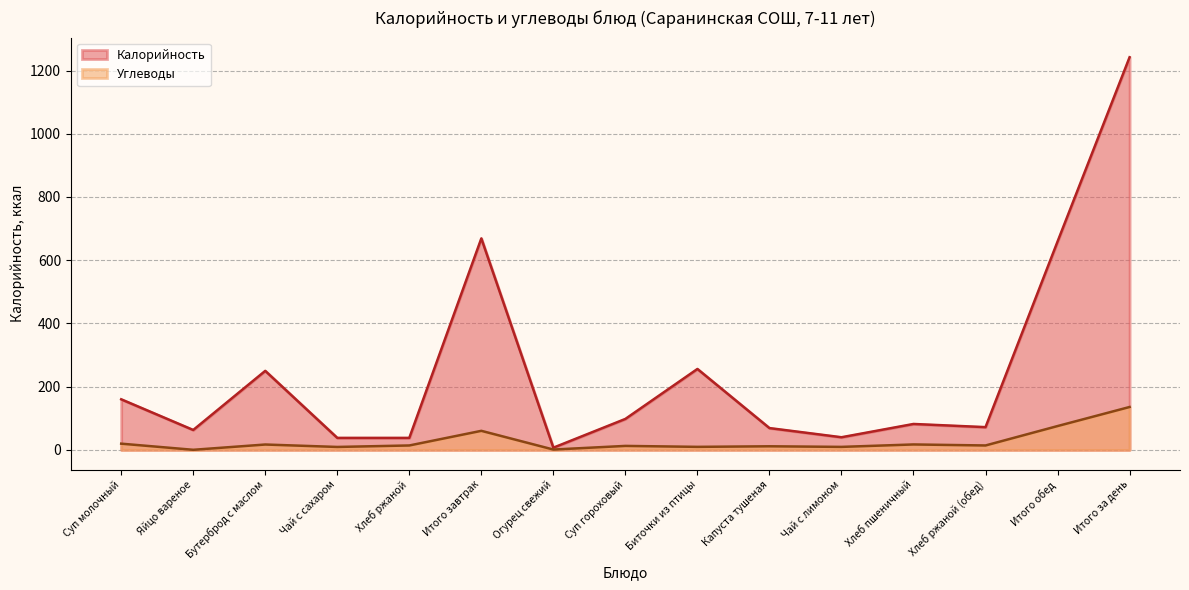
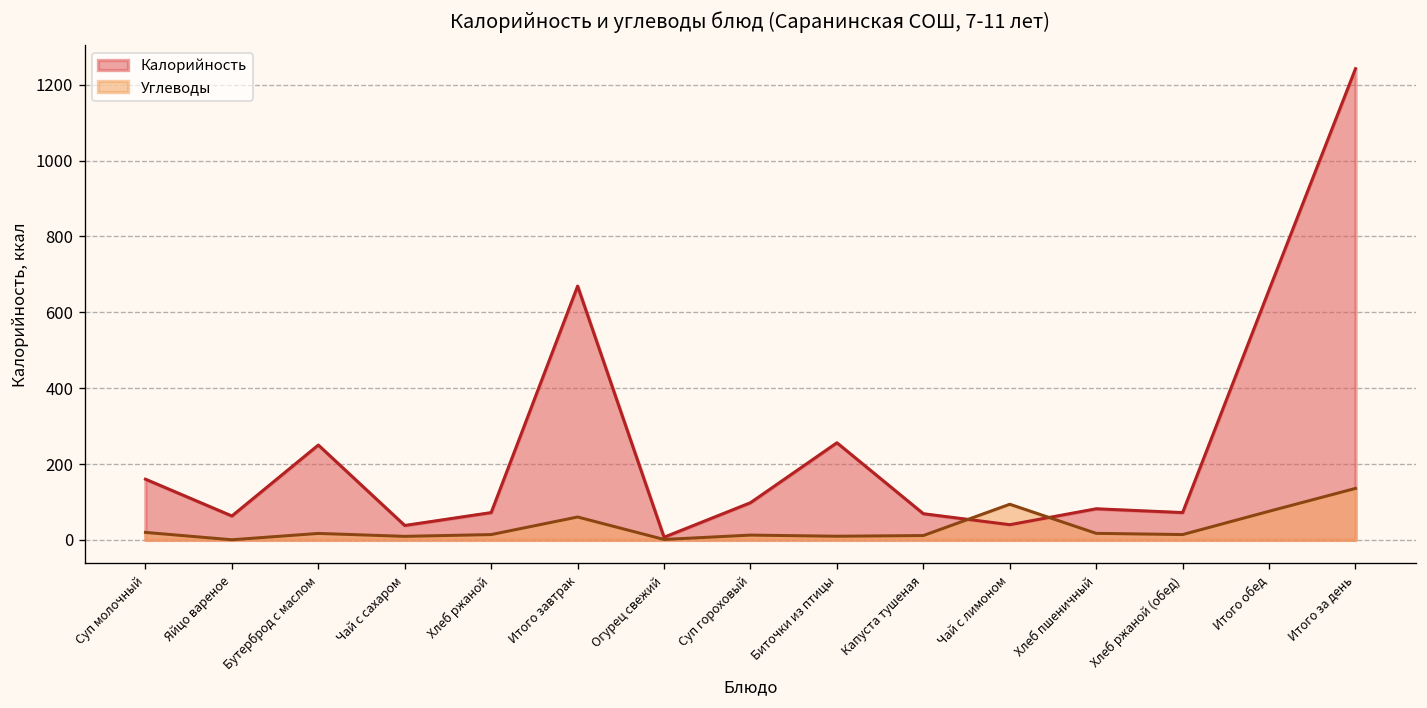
Калорийность, Хлеб ржаной: 40 -> 70
Углеводы, Чай с лимоном: 10 -> 90
